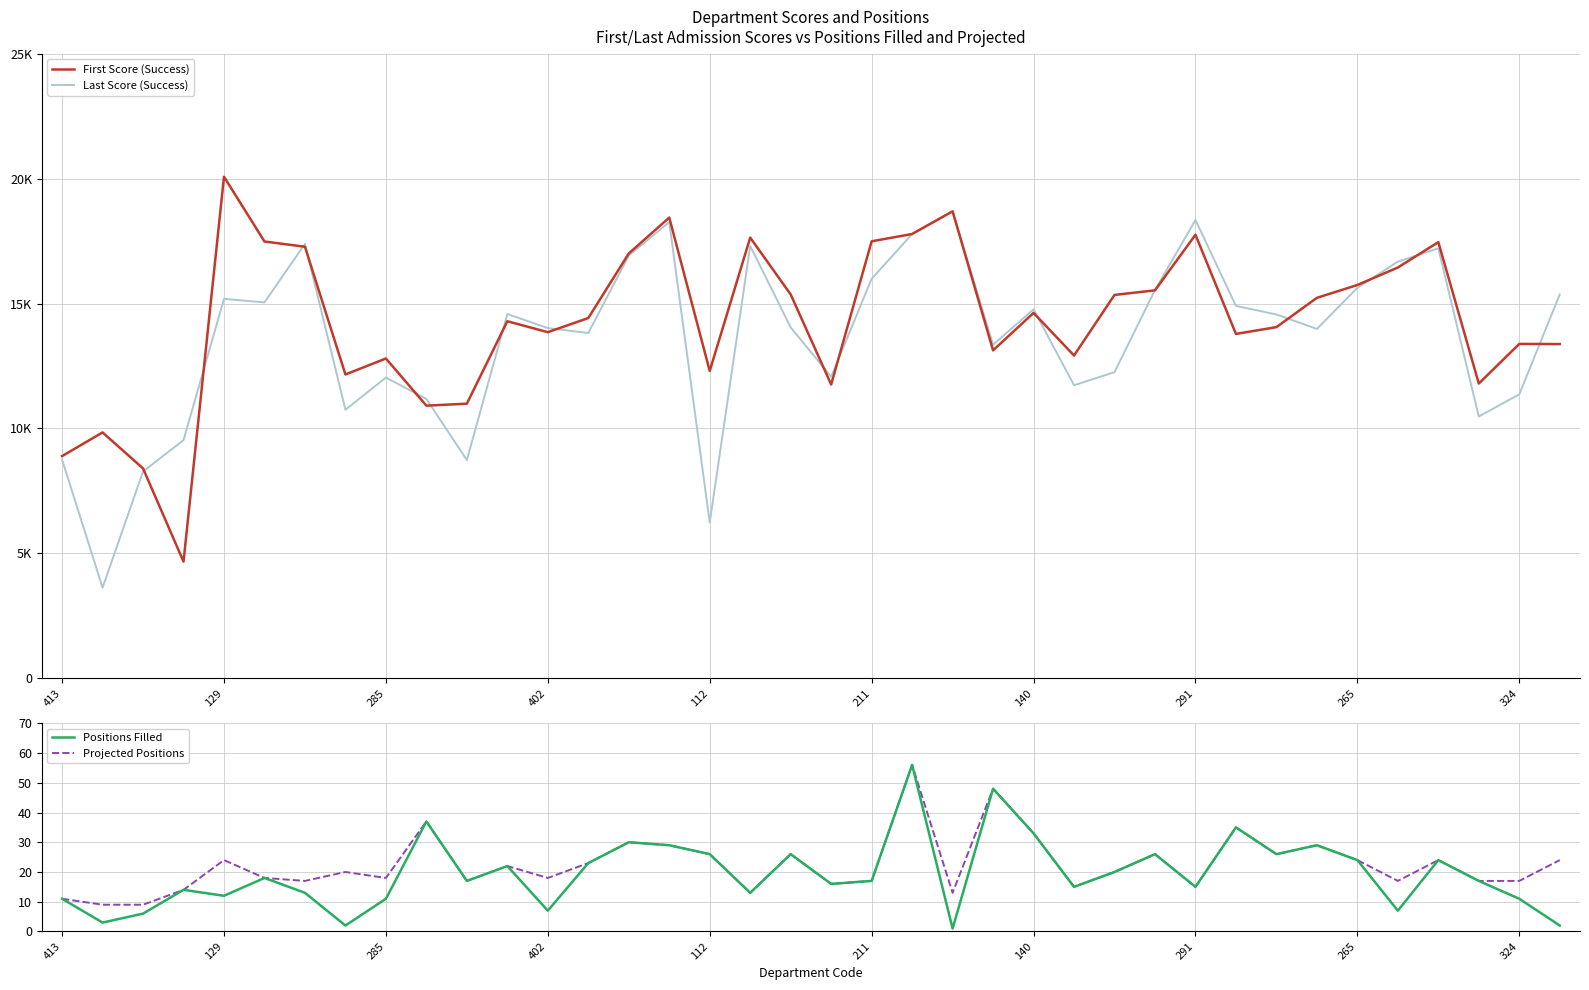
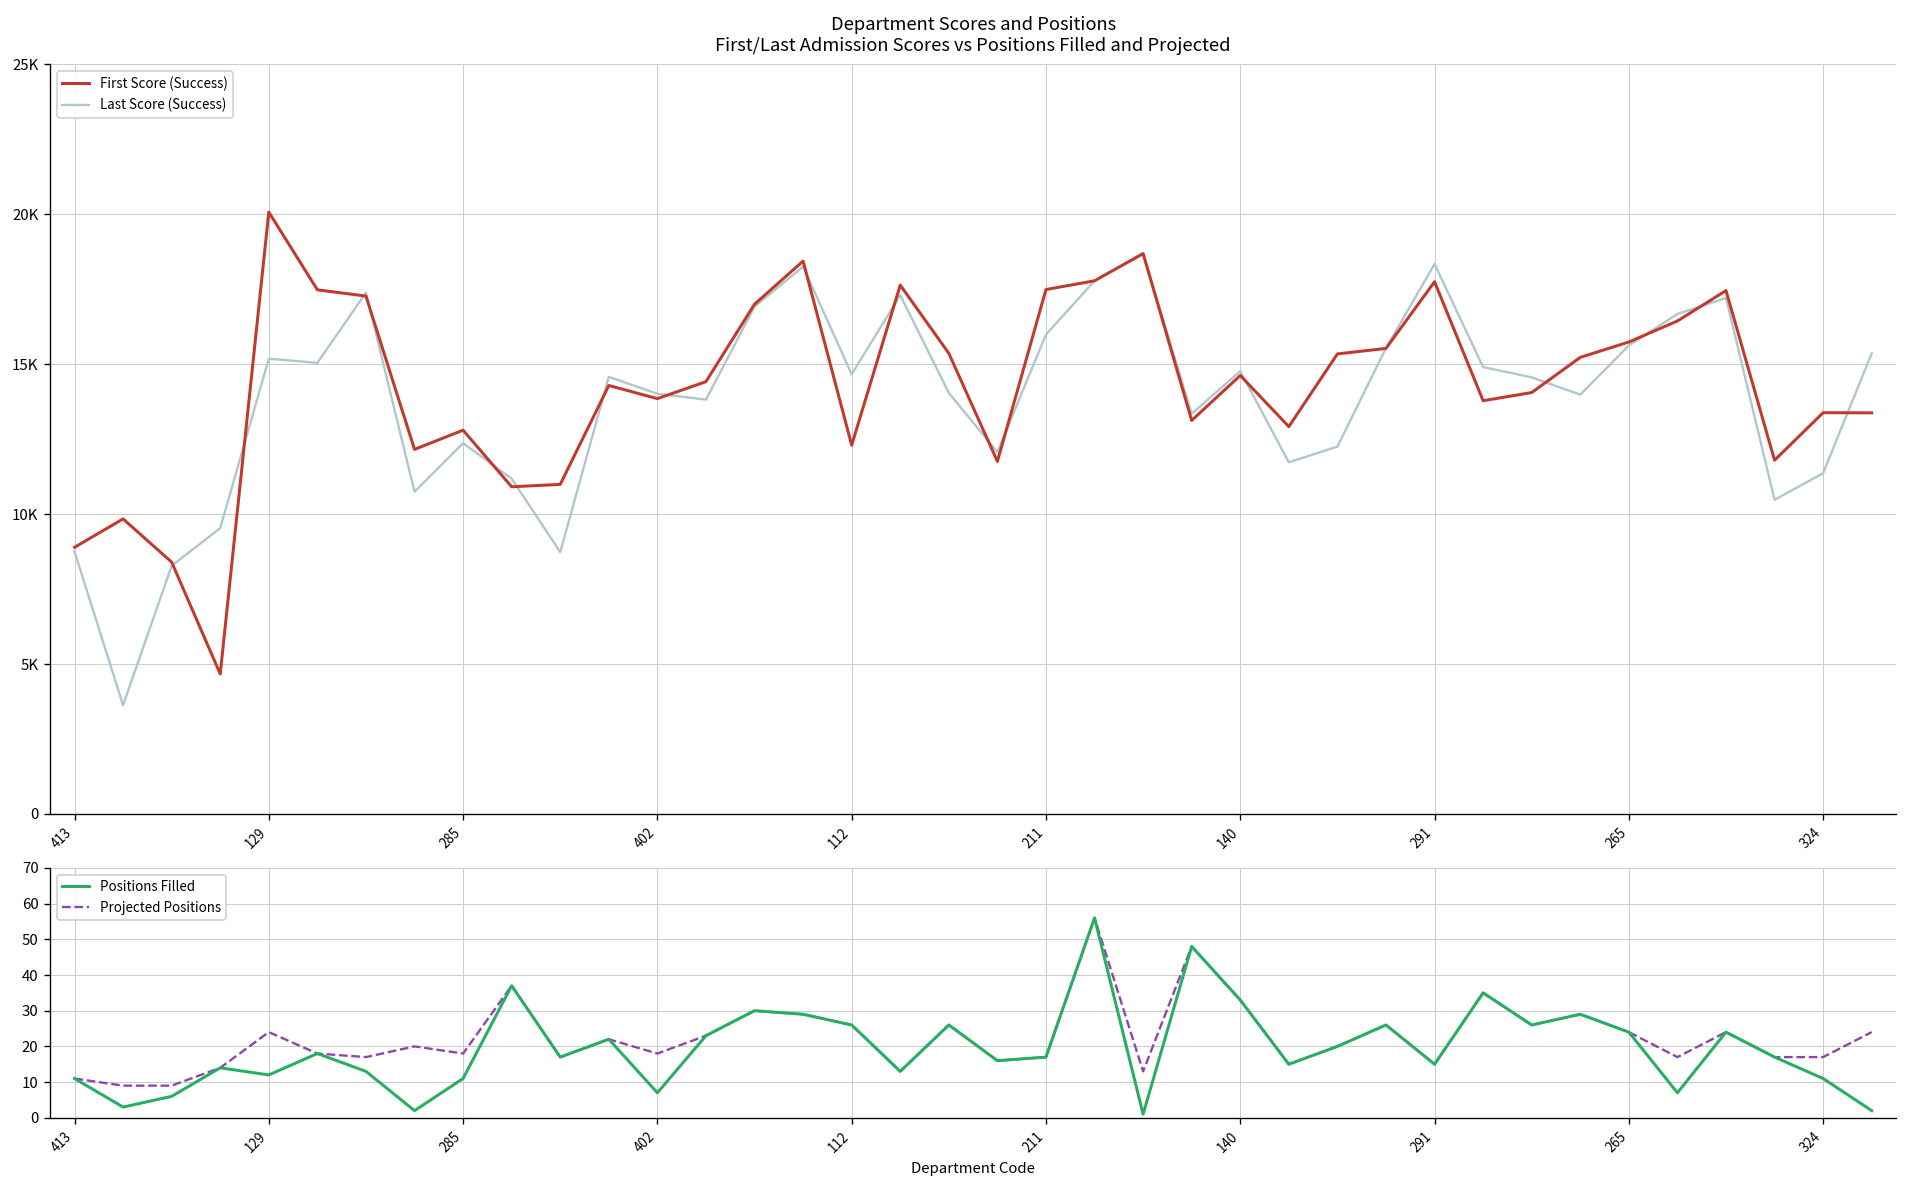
Department Scores and Positions First/Last Admission Scores vs Positions Filled and Projected, Last Score (Success), 285: 12000 -> 12400
Department Scores and Positions First/Last Admission Scores vs Positions Filled and Projected, Last Score (Success), 112: 6200 -> 14700
